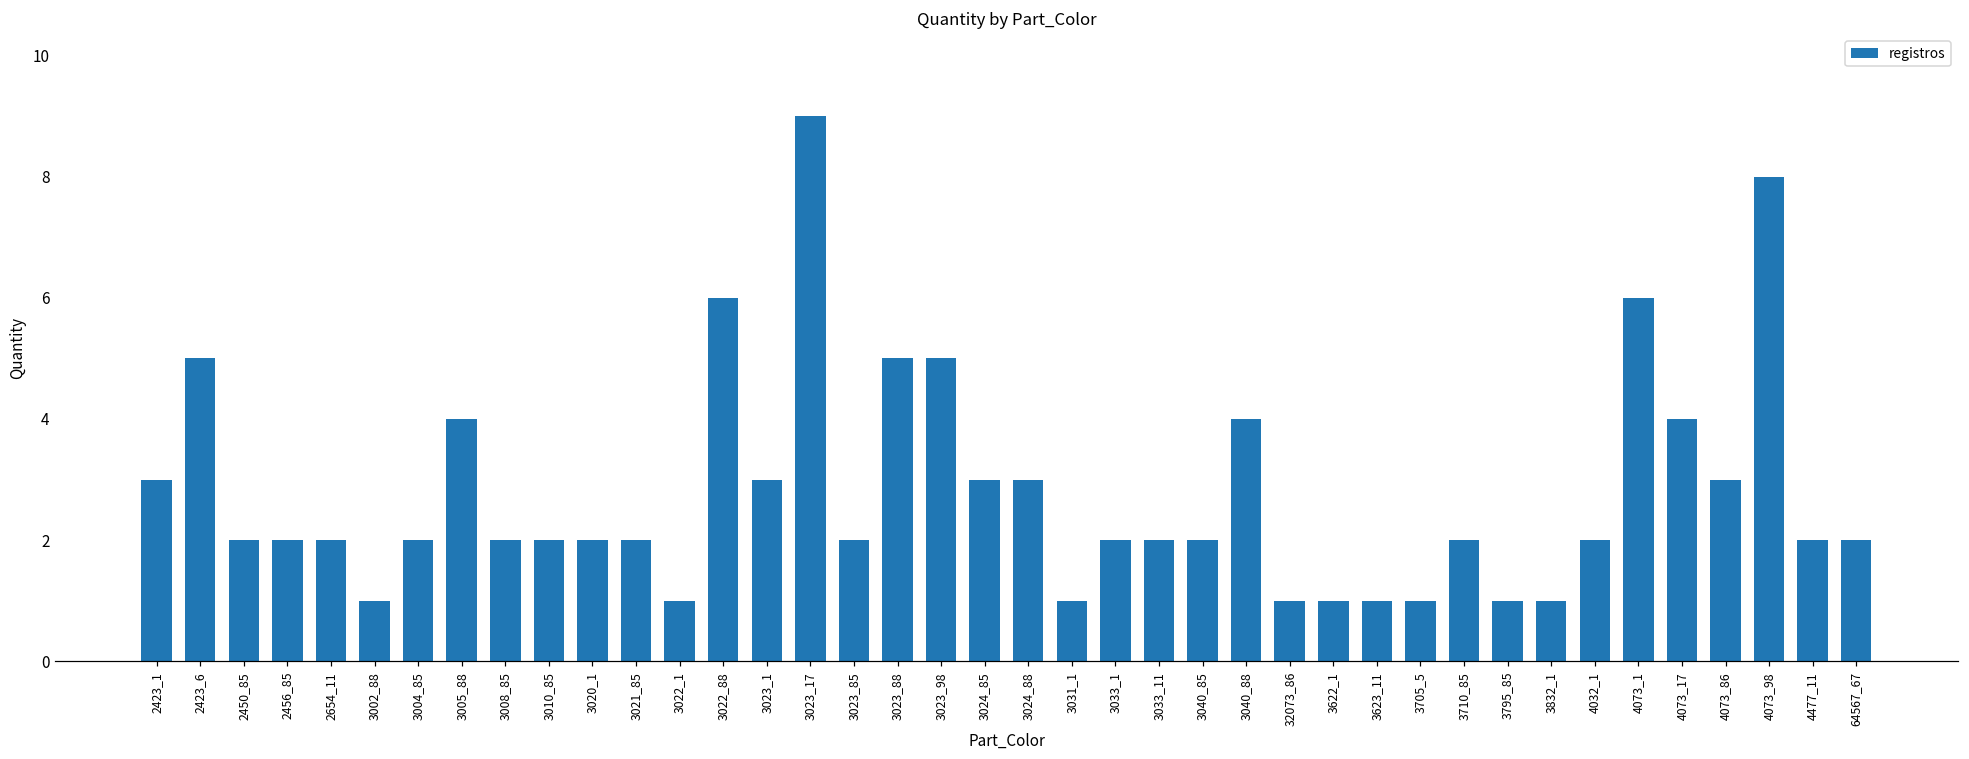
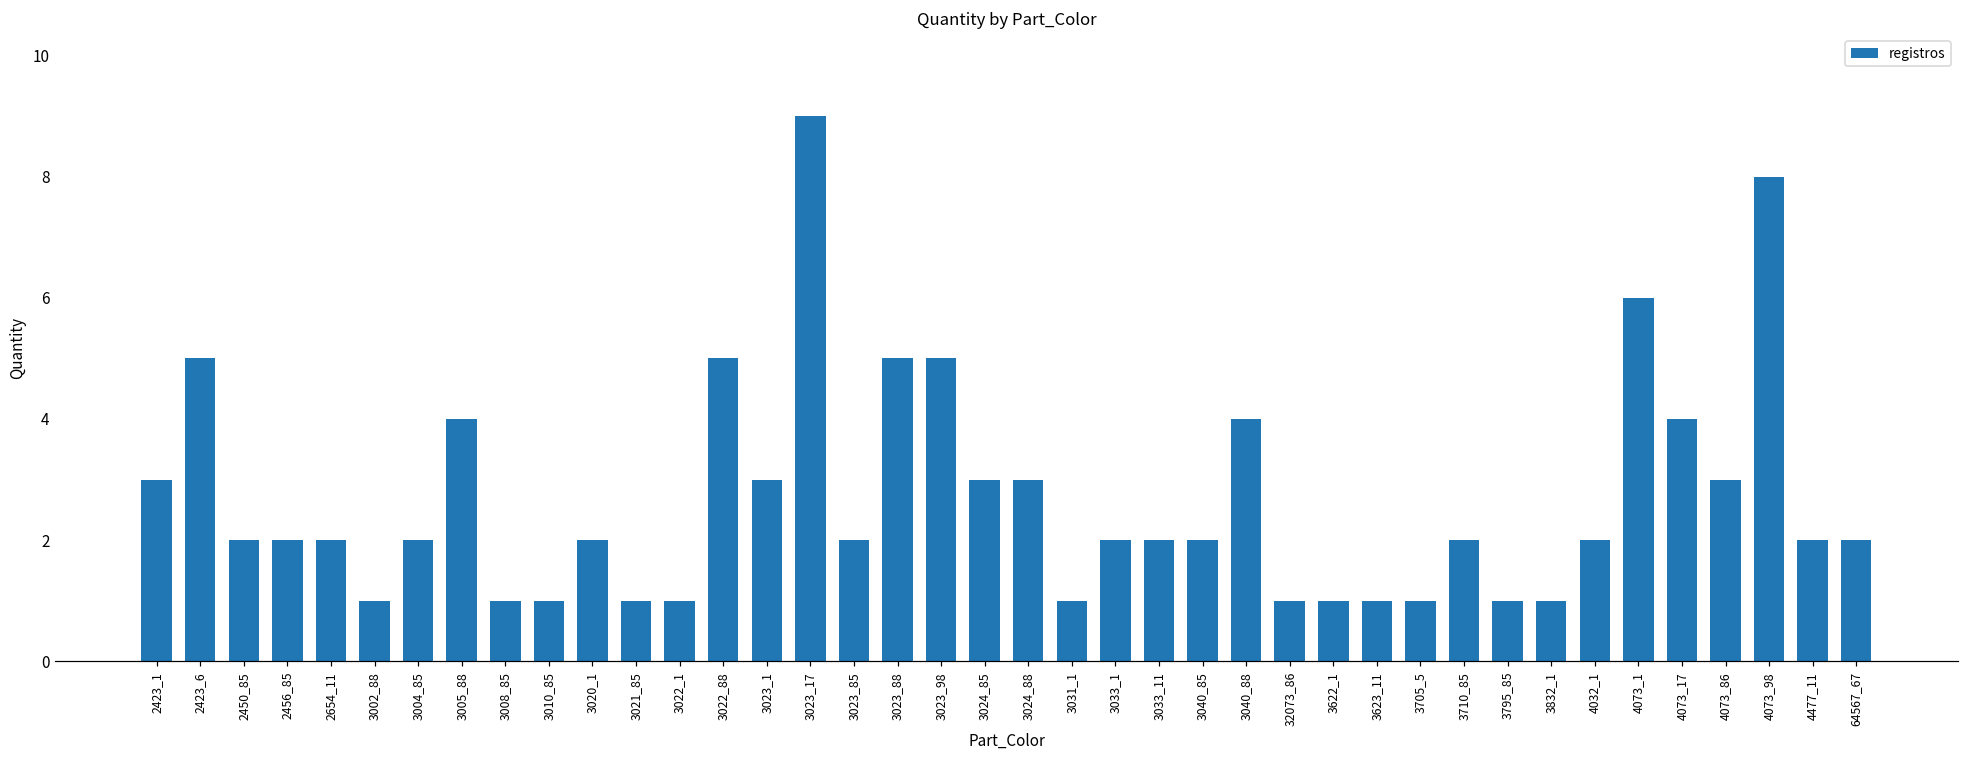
3008_85: 2 -> 1
3010_85: 2 -> 1
3021_85: 2 -> 1
3022_88: 6 -> 5
